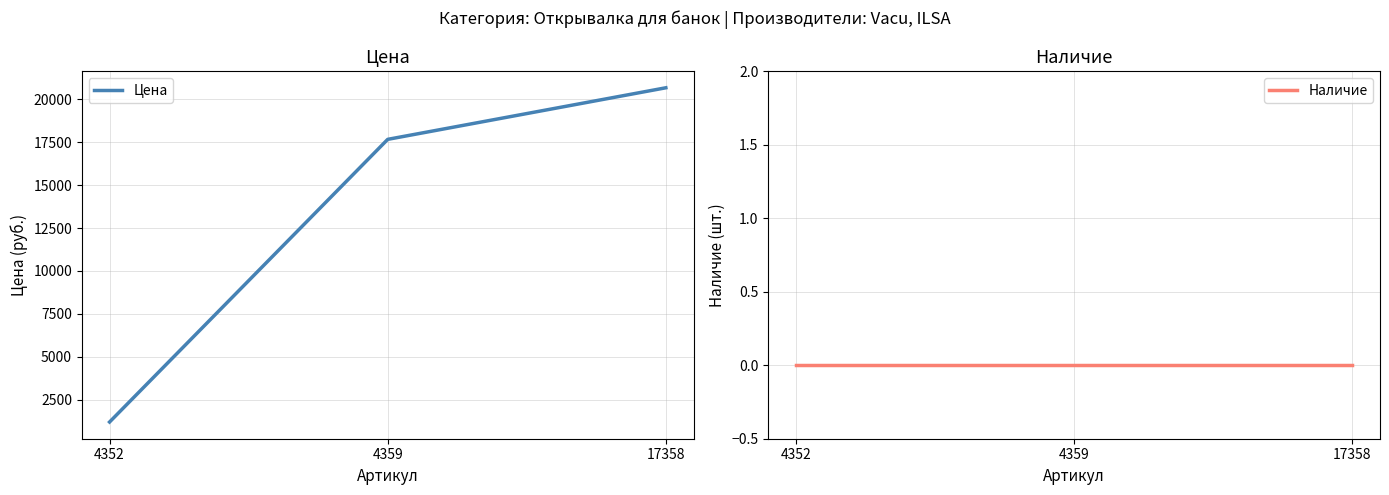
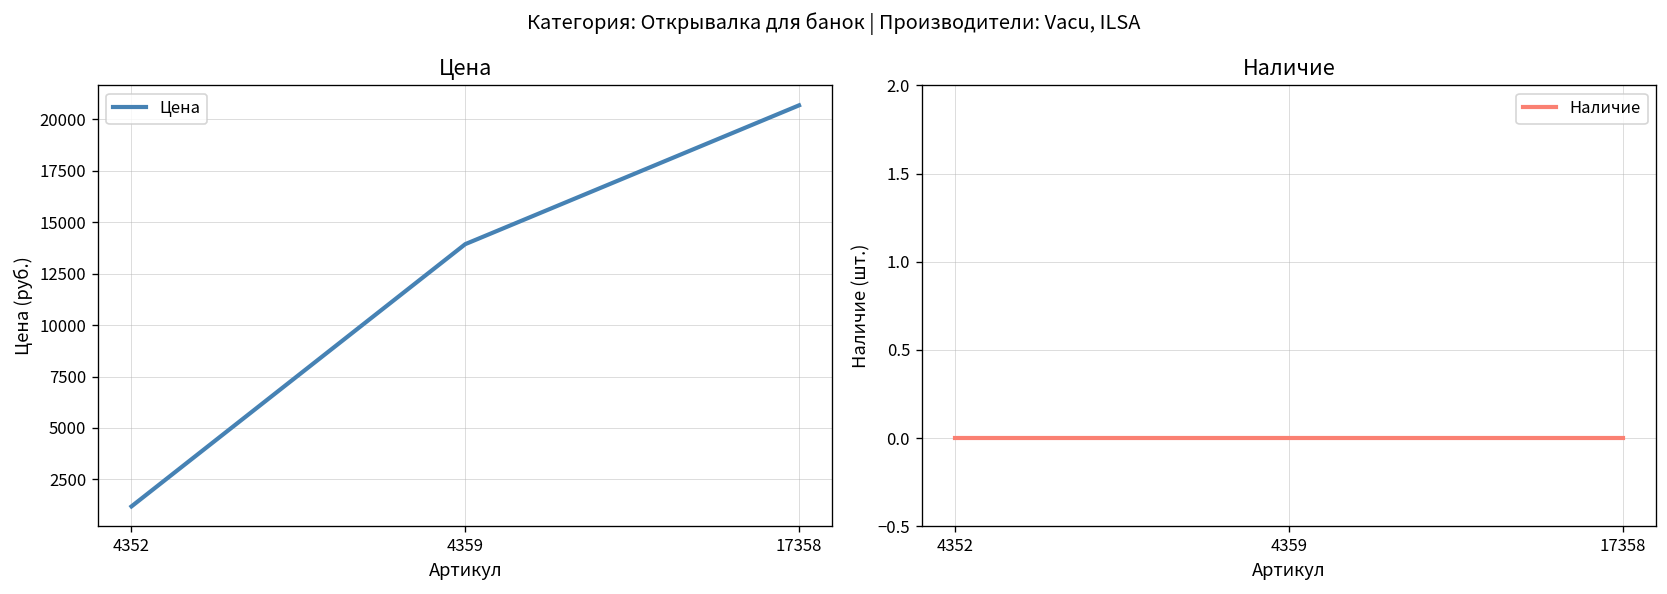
Цена, 4359: 17700 -> 13900
